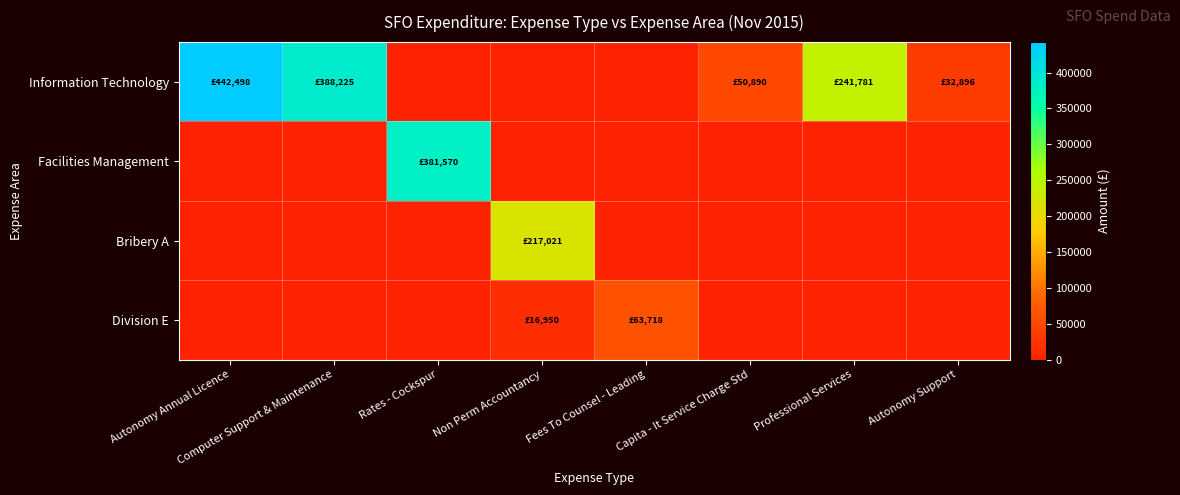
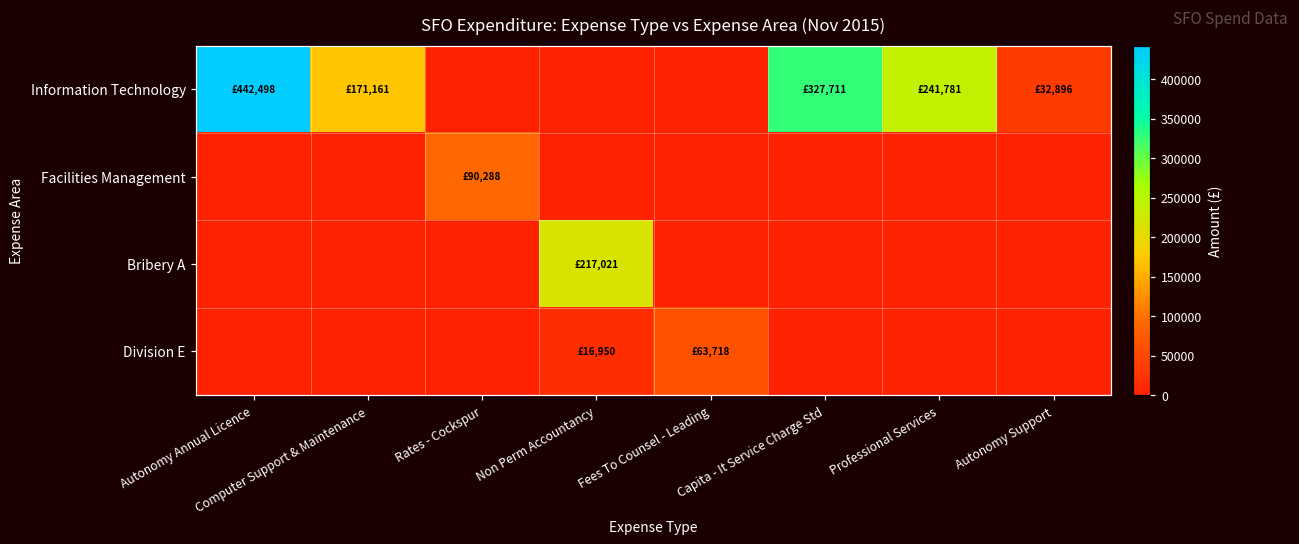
Information Technology, Computer Support & Maintenance: £388,225 -> £171,161
Information Technology, Capita - It Service Charge Std: £50,890 -> £327,711
Facilities Management, Rates - Cockspur: £381,570 -> £90,288
